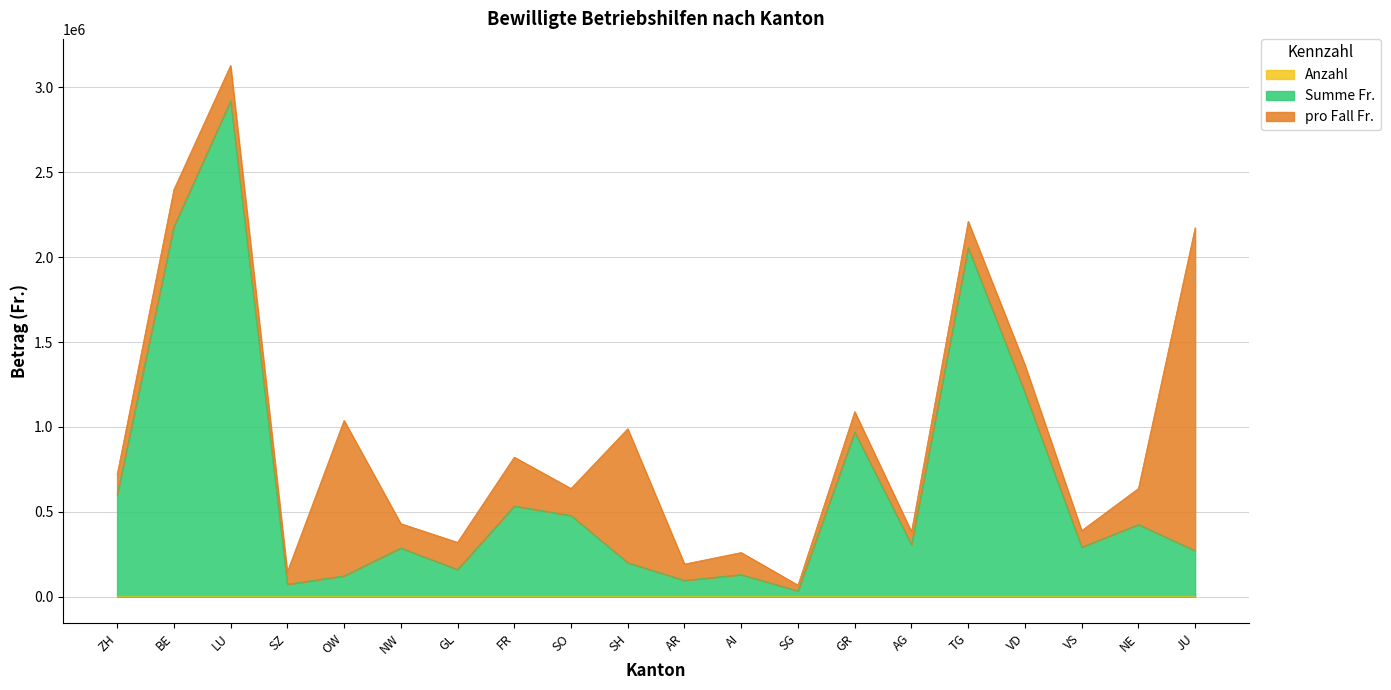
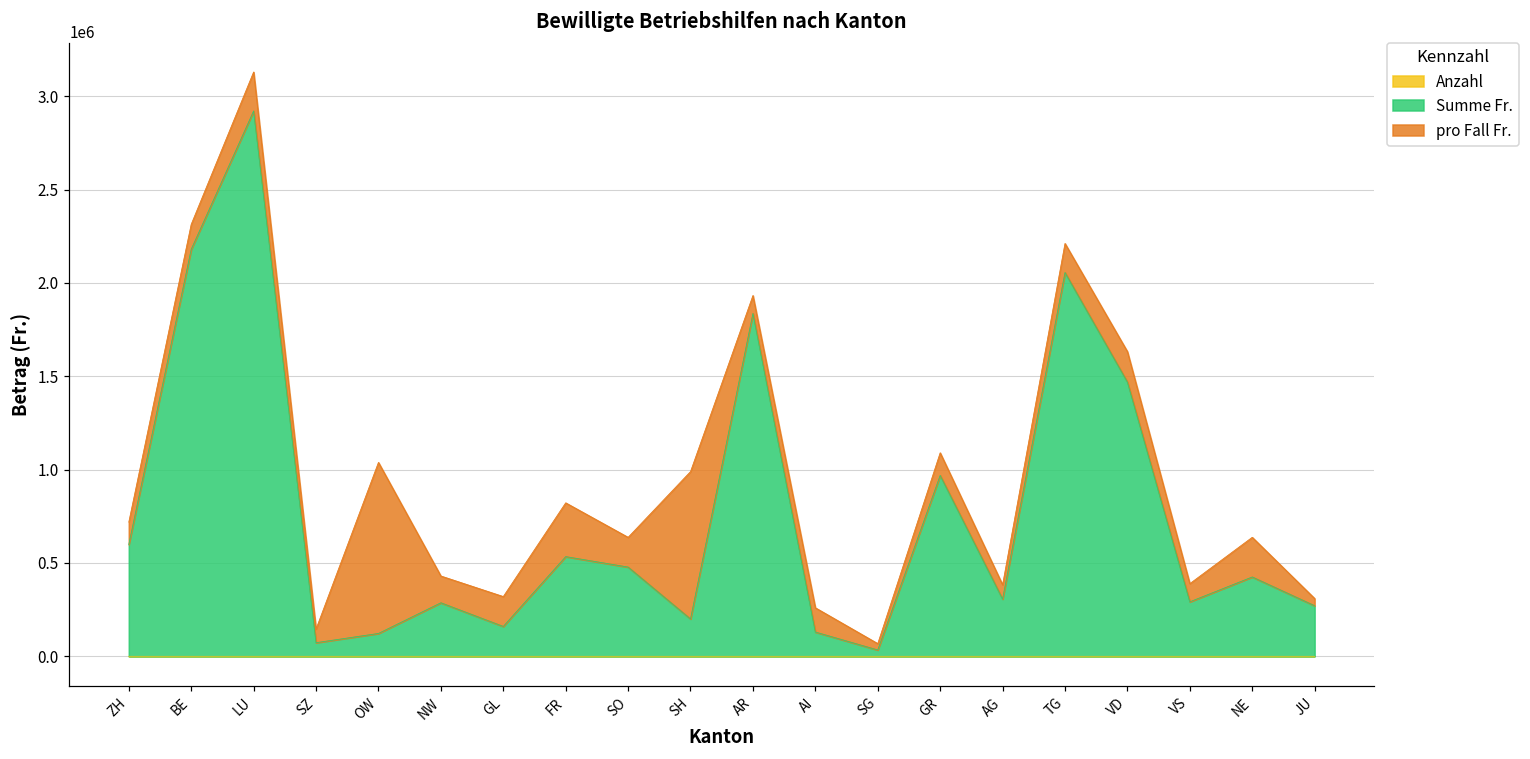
pro Fall Fr., BE: 220000 -> 130000
Summe Fr., AR: 100000 -> 1840000
Summe Fr., VD: 1200000 -> 1470000
pro Fall Fr., JU: 1900000 -> 40000
